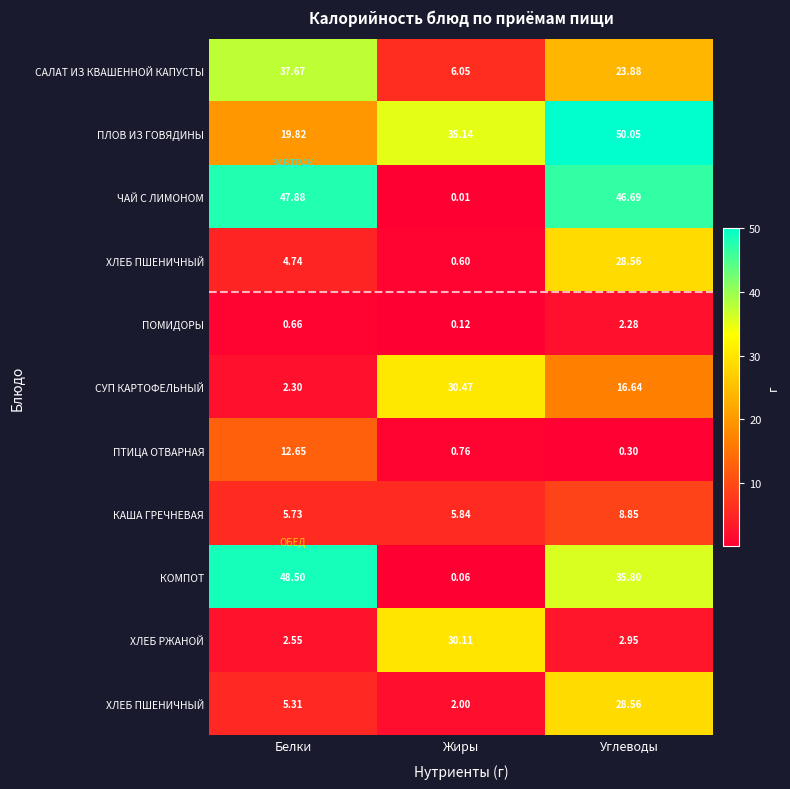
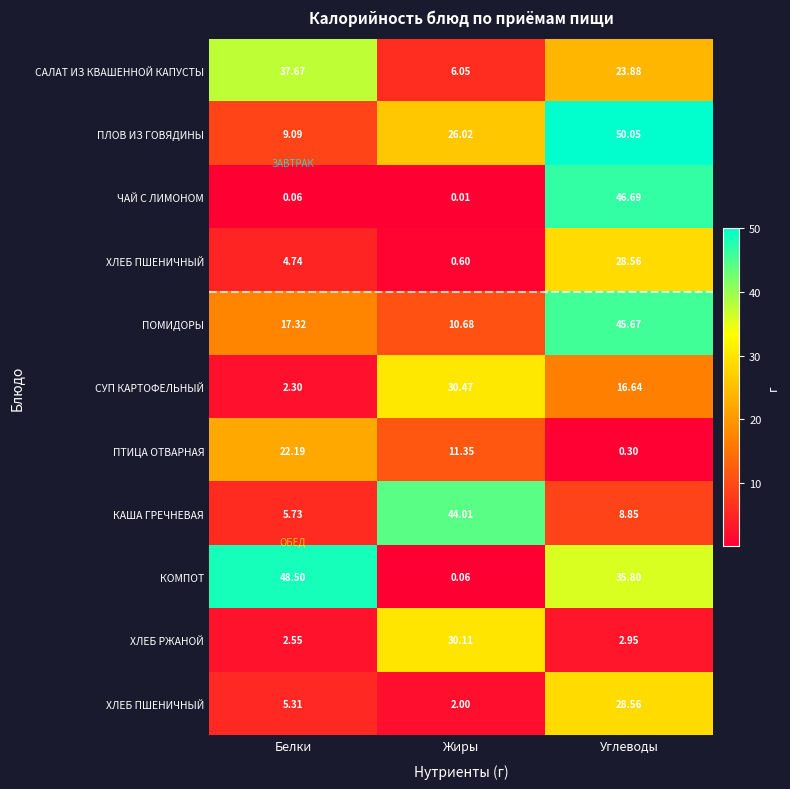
ПЛОВ ИЗ ГОВЯДИНЫ, Белки: 19.82 -> 9.09
ПЛОВ ИЗ ГОВЯДИНЫ, Жиры: 35.14 -> 26.02
ЧАЙ С ЛИМОНОМ, Белки: 47.88 -> 0.06
ПОМИДОРЫ, Белки: 0.66 -> 17.32
ПОМИДОРЫ, Жиры: 0.12 -> 10.68
ПОМИДОРЫ, Углеводы: 2.28 -> 45.67
ПТИЦА ОТВАРНАЯ, Белки: 12.65 -> 22.19
ПТИЦА ОТВАРНАЯ, Жиры: 0.76 -> 11.35
КАША ГРЕЧНЕВАЯ, Жиры: 5.84 -> 44.01
